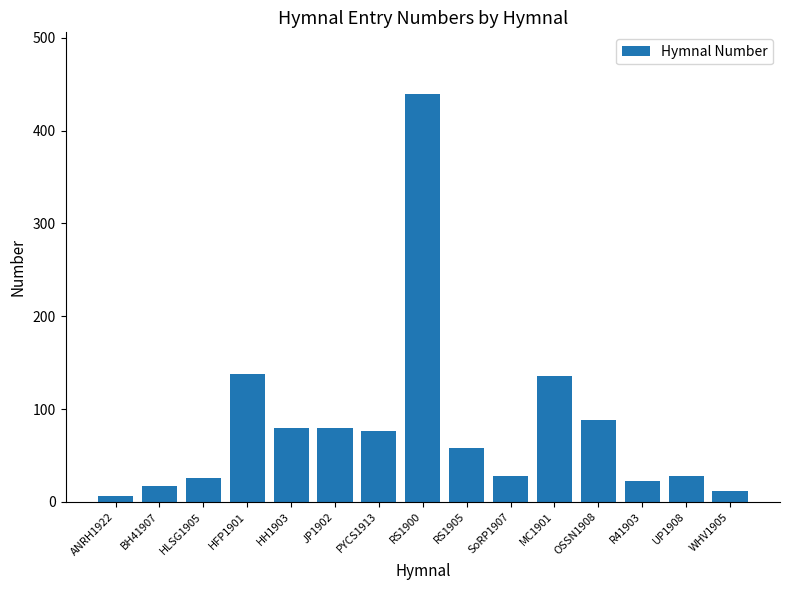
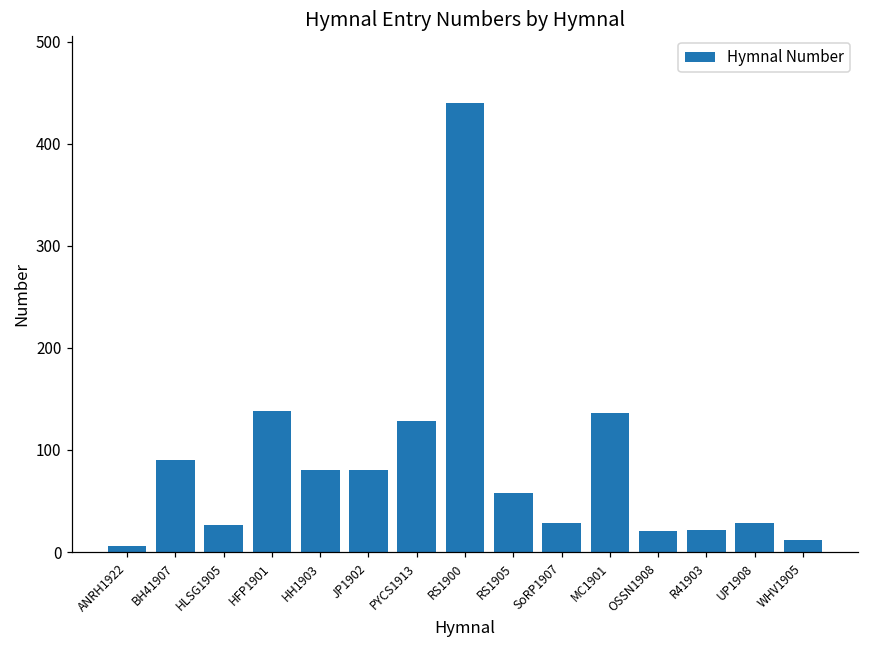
BH41907: 20 -> 90
PYCS1913: 80 -> 130
OSSN1908: 90 -> 20
